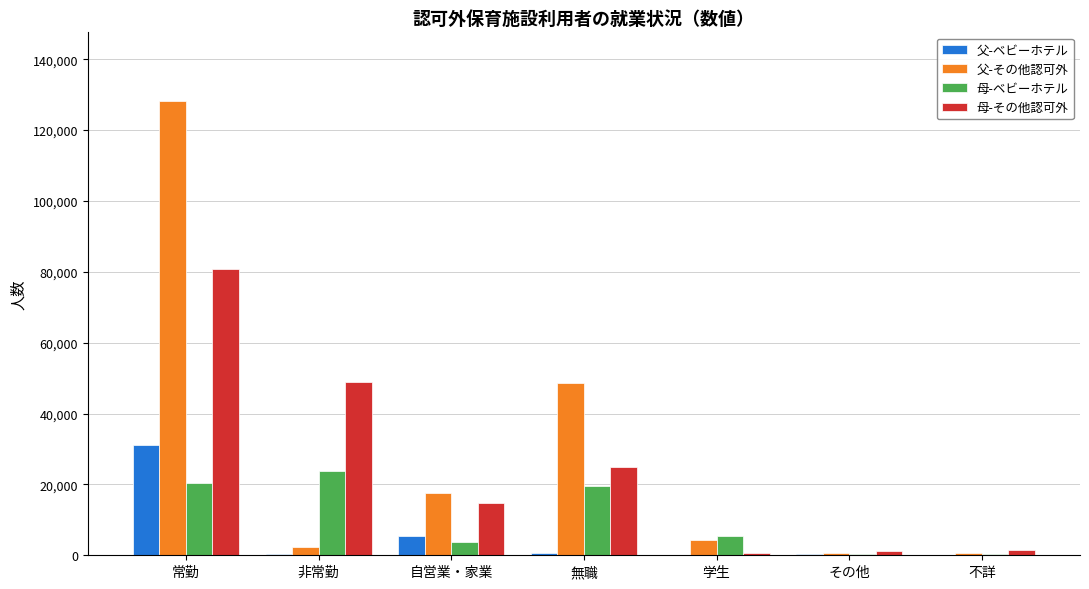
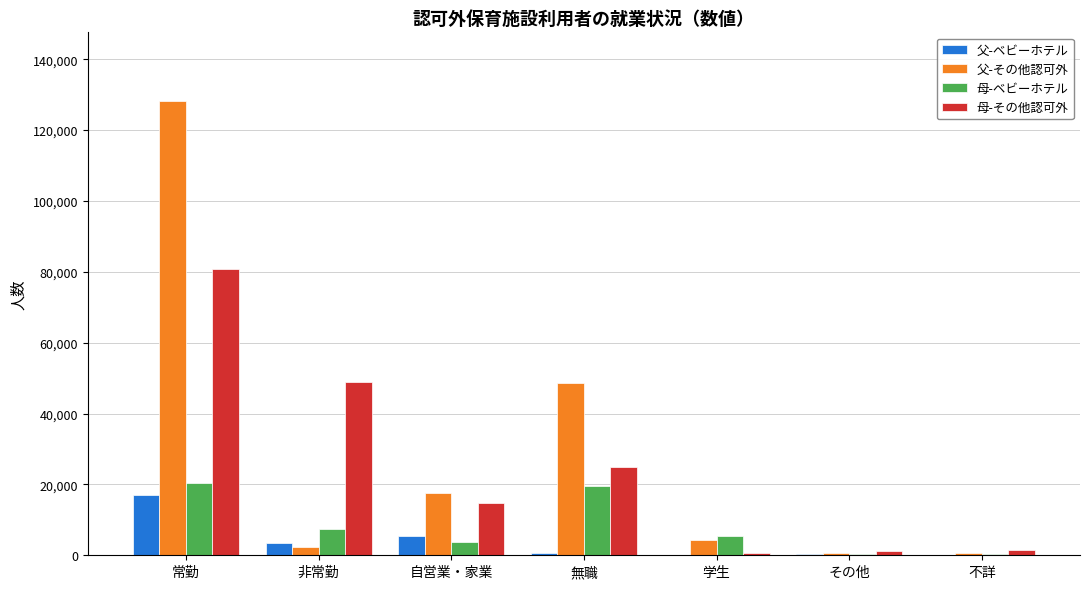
父-ベビーホテル, 常勤: 31,000 -> 17,000
父-ベビーホテル, 非常勤: 0 -> 4,000
母-ベビーホテル, 非常勤: 24,000 -> 7,000
